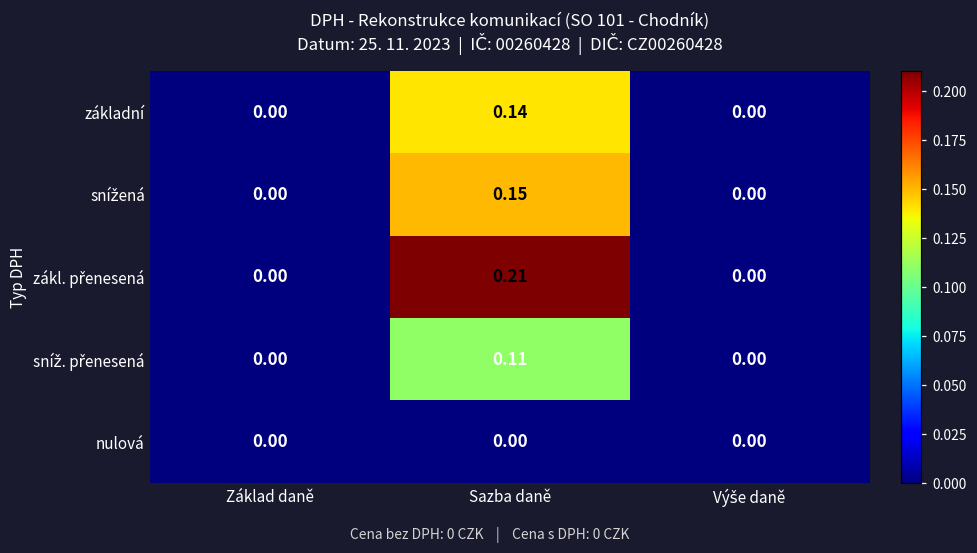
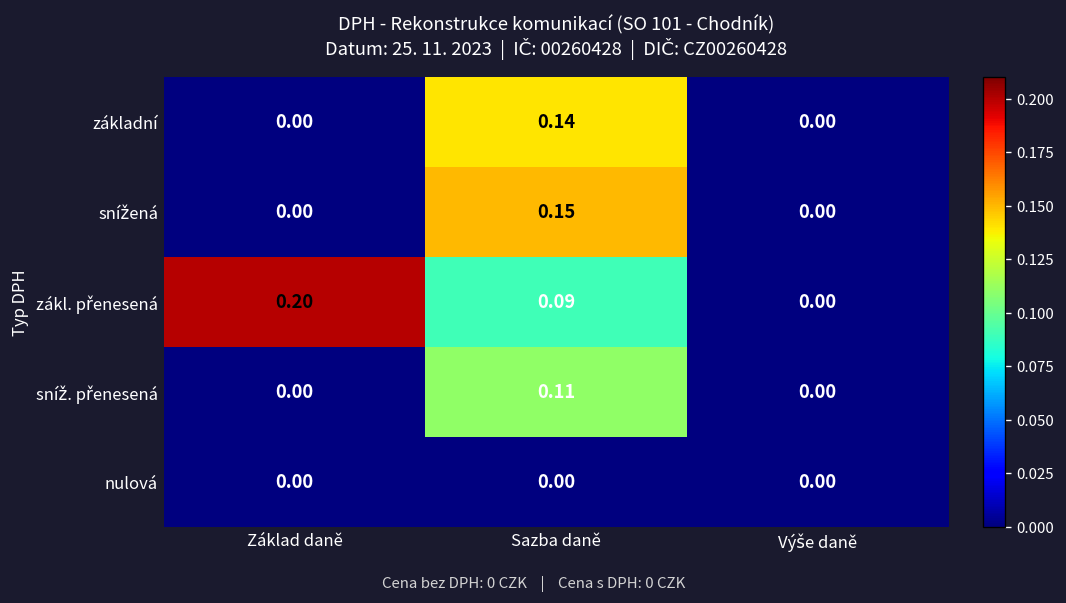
zákl. přenesená, Základ daně: 0.00 -> 0.20
zákl. přenesená, Sazba daně: 0.21 -> 0.09
